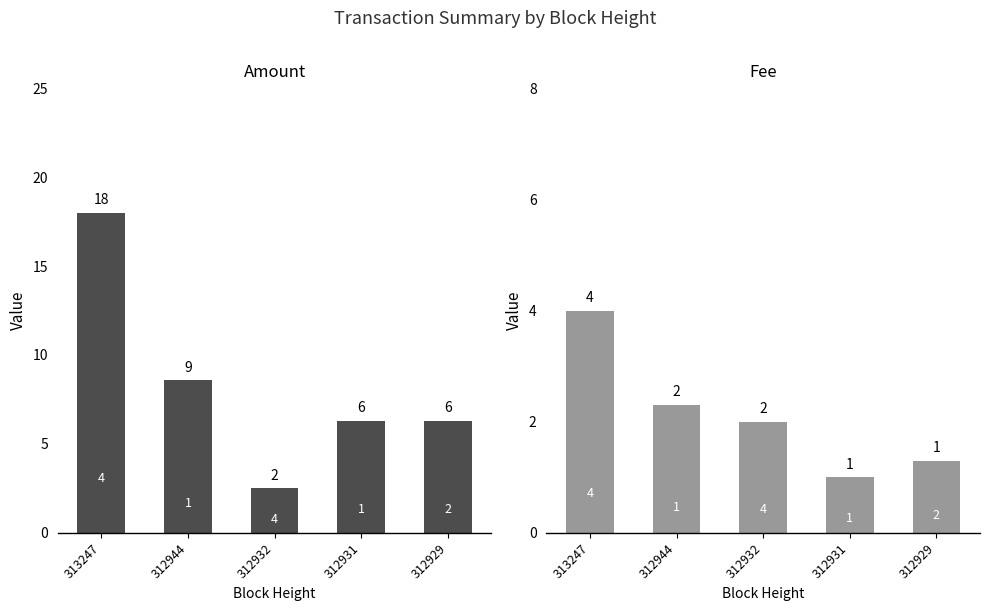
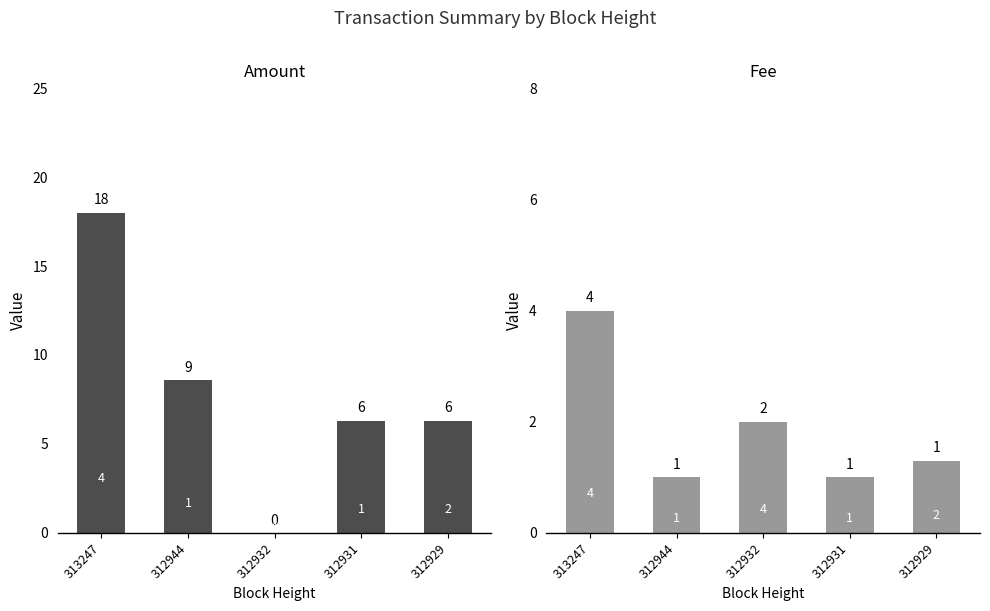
Amount, 312932: 2 -> 0
Fee, 312944: 2 -> 1
